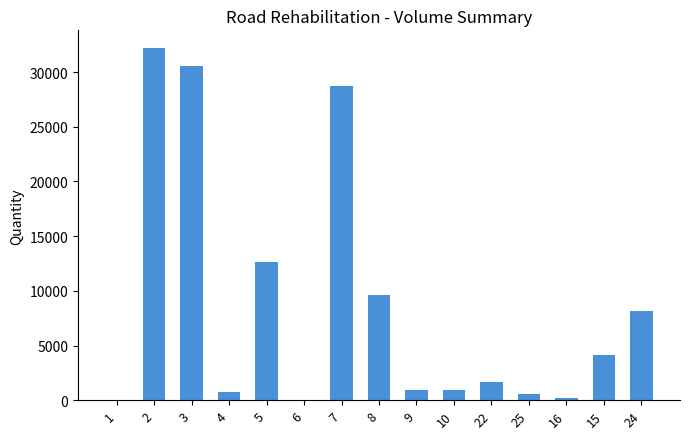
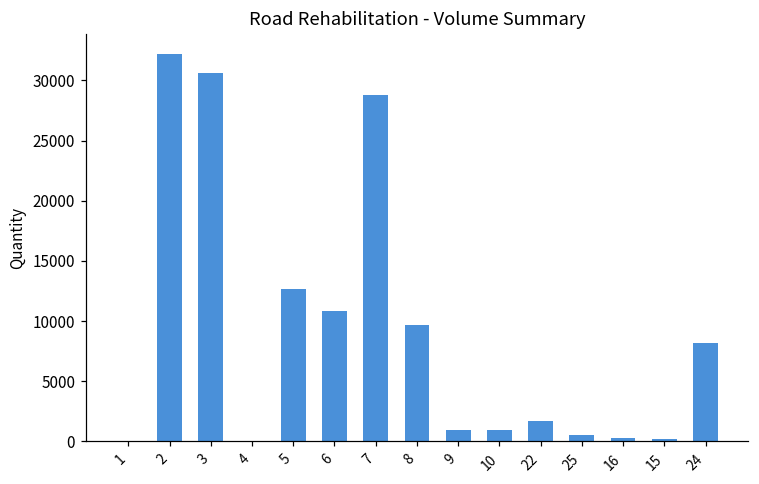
4: 800 -> 0
6: 0 -> 10900
15: 4100 -> 200
